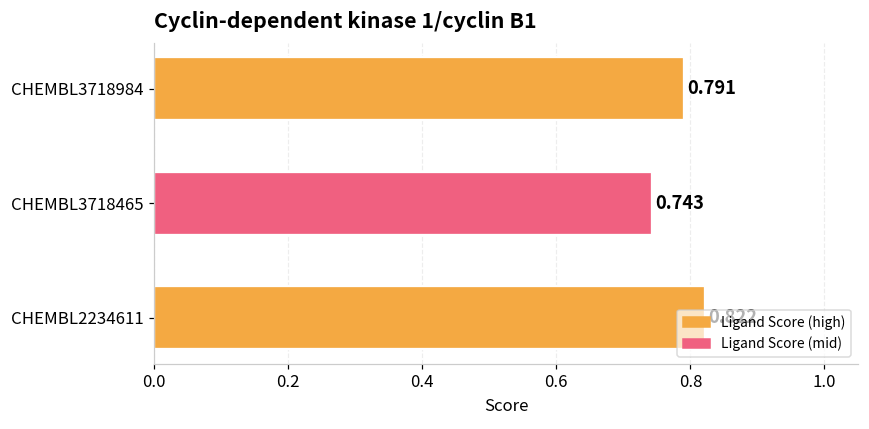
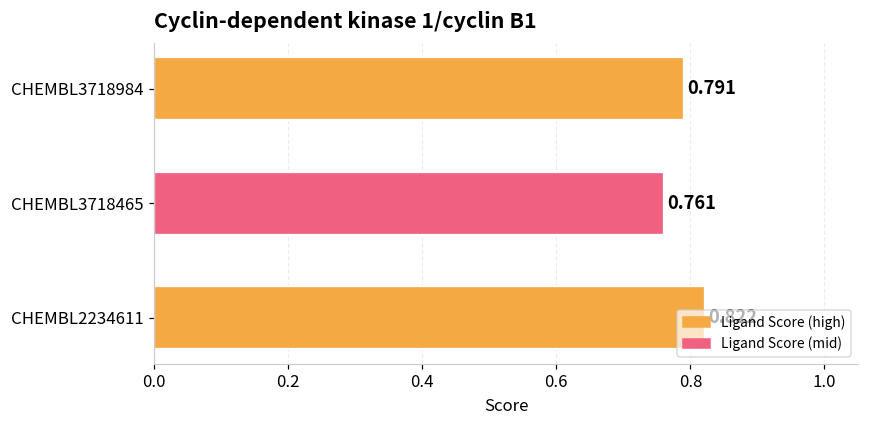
CHEMBL3718465: 0.743 -> 0.761
